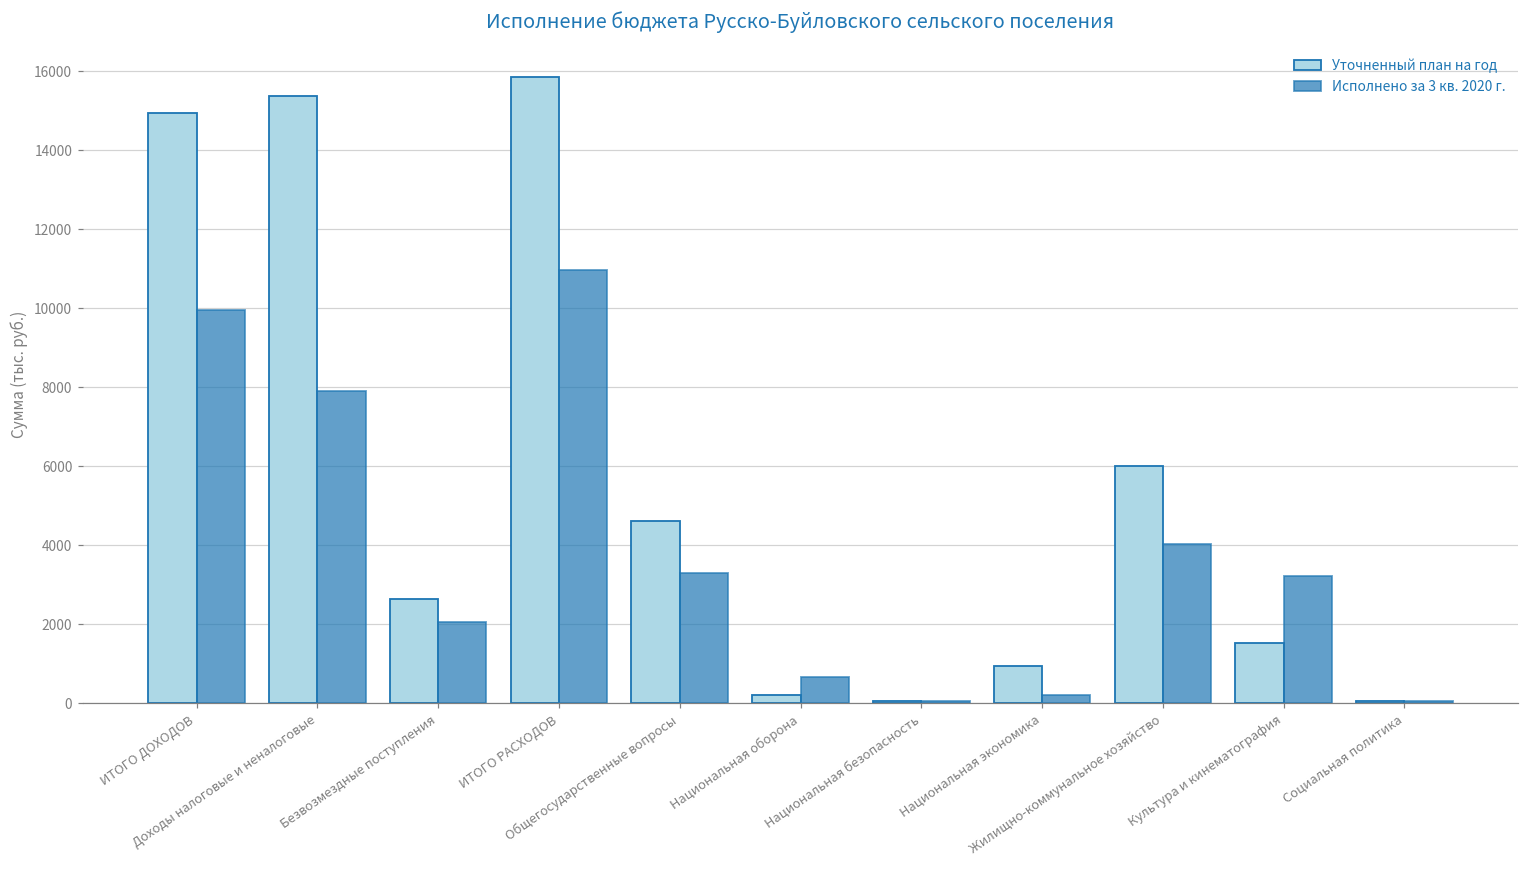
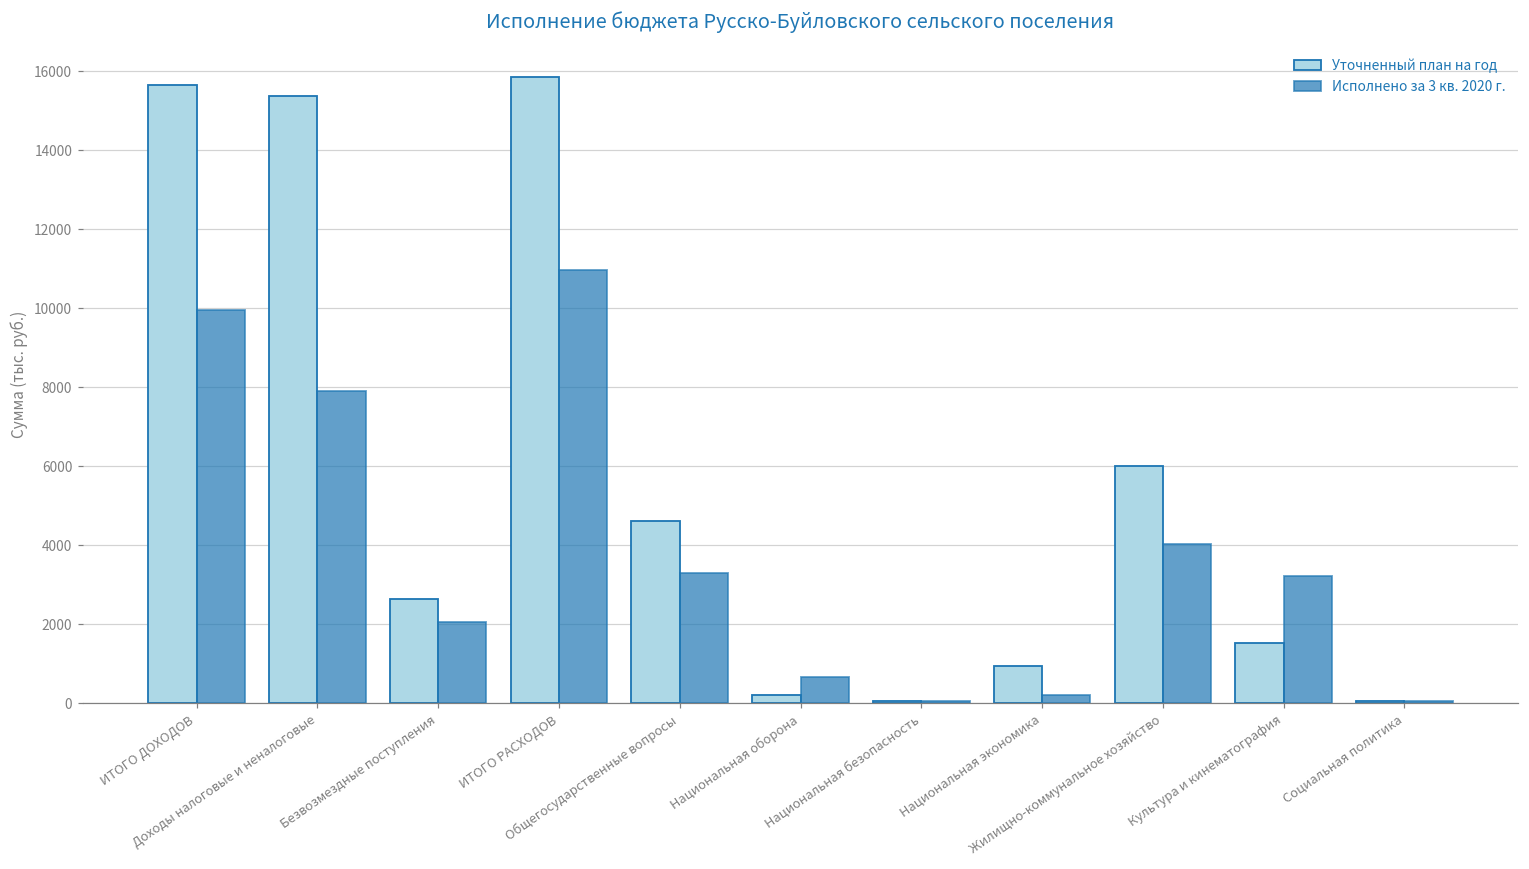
Уточненный план на год, ИТОГО ДОХОДОВ: 14900 -> 15600
